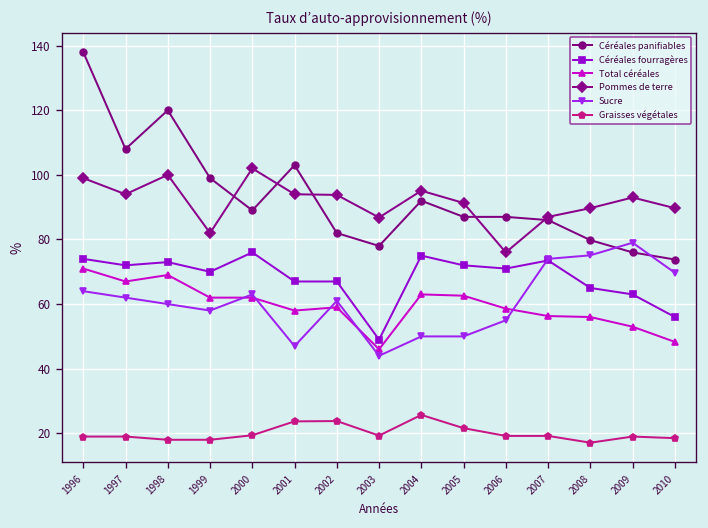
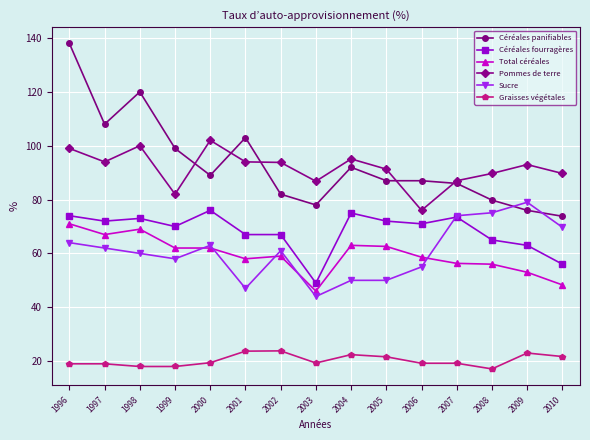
Graisses végétales, 2004: 26 -> 22
Graisses végétales, 2009: 19 -> 23
Graisses végétales, 2010: 19 -> 22
